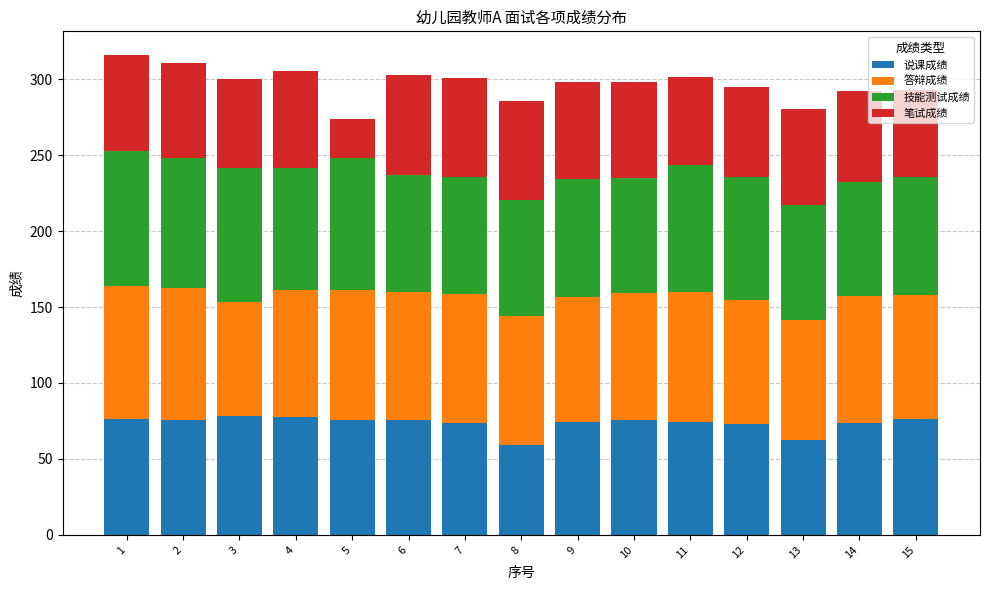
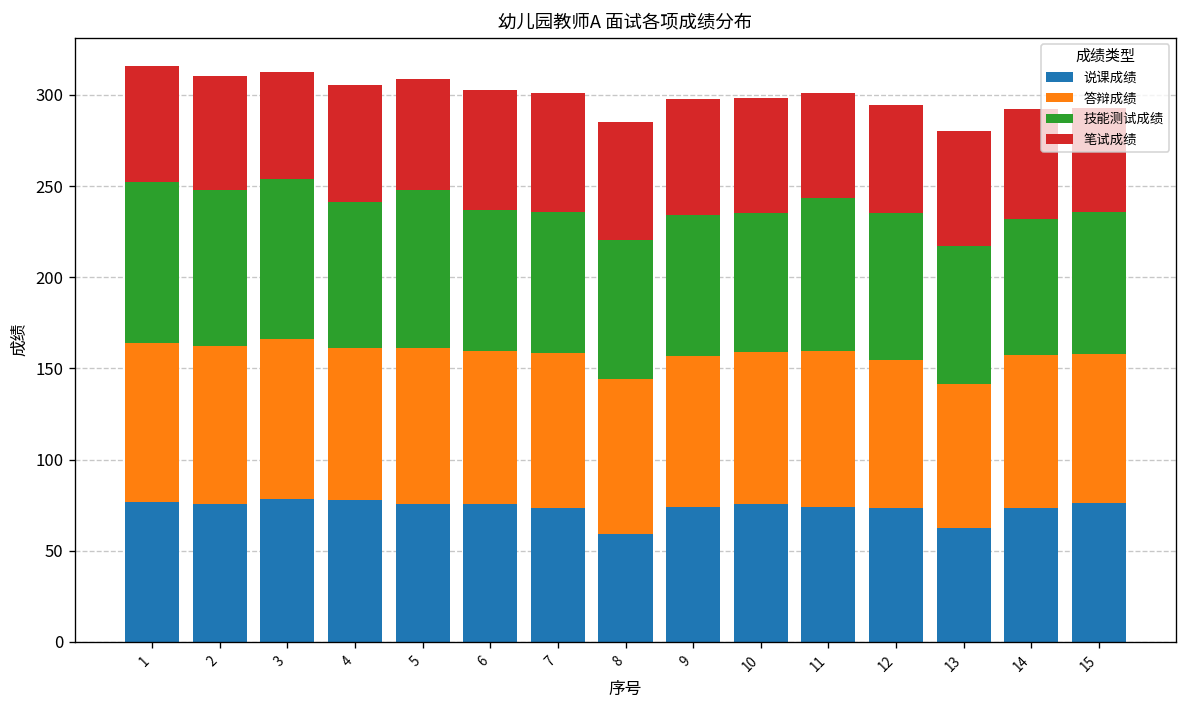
答辩成绩, 3: 75 -> 88
笔试成绩, 5: 26 -> 61
